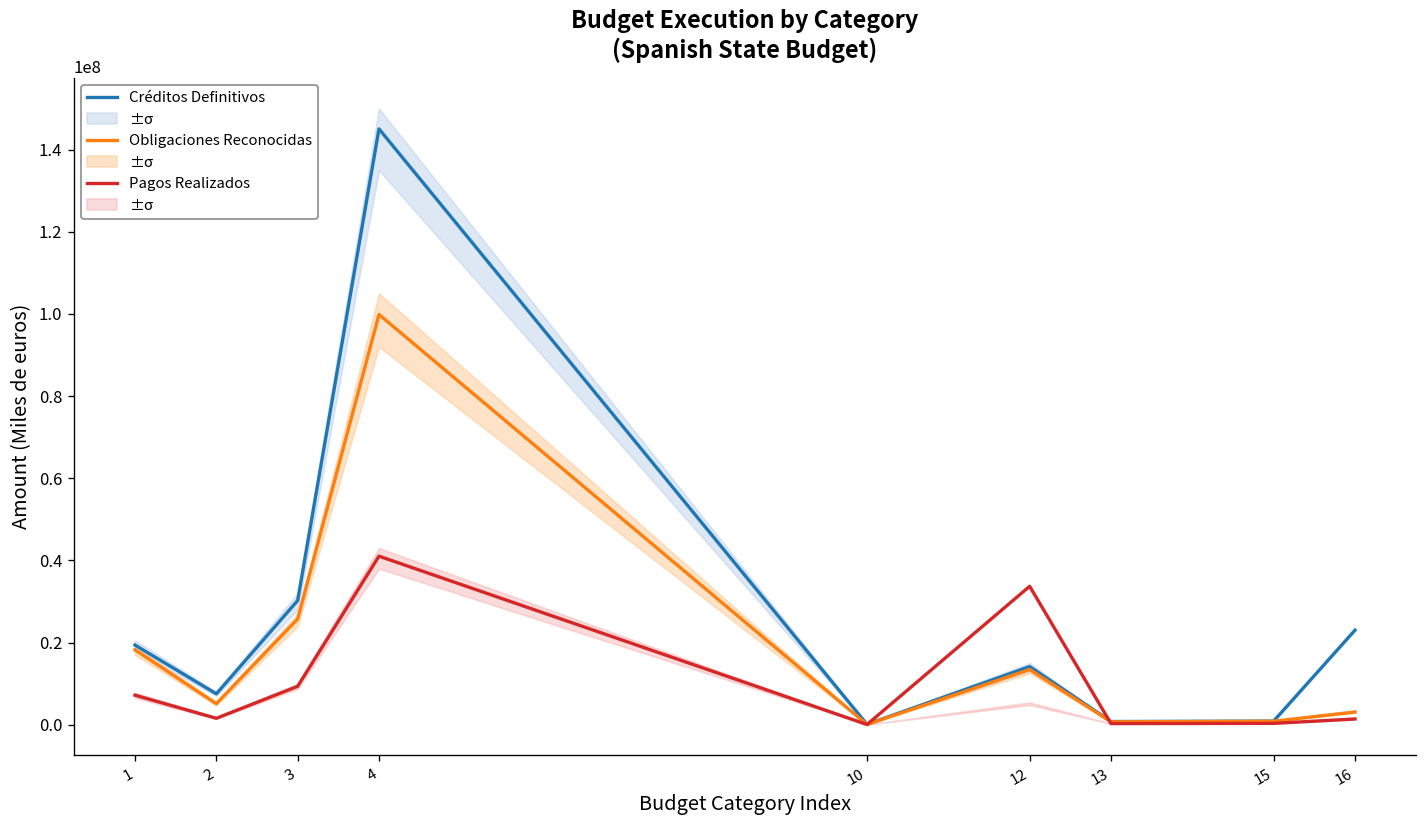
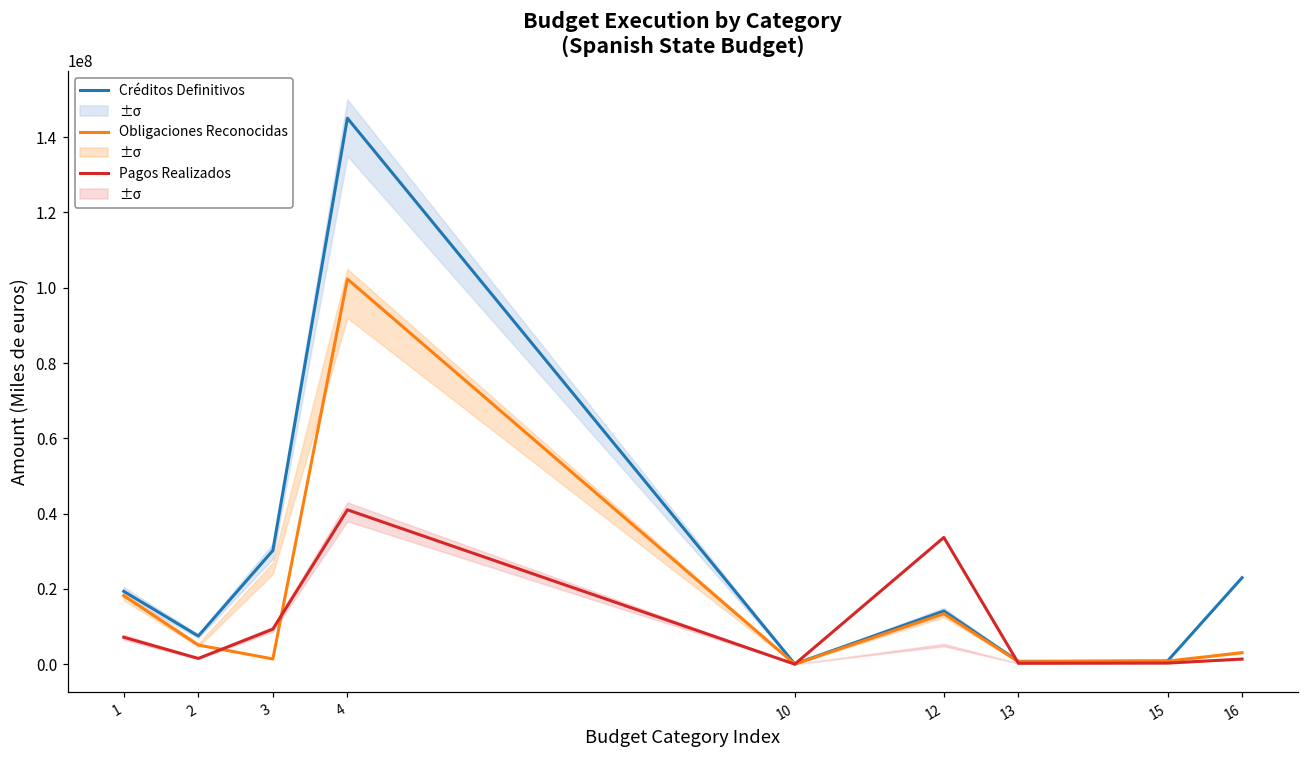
Obligaciones Reconocidas, 3: 26000000 -> 1000000
Obligaciones Reconocidas, 4: 100000000 -> 102000000
